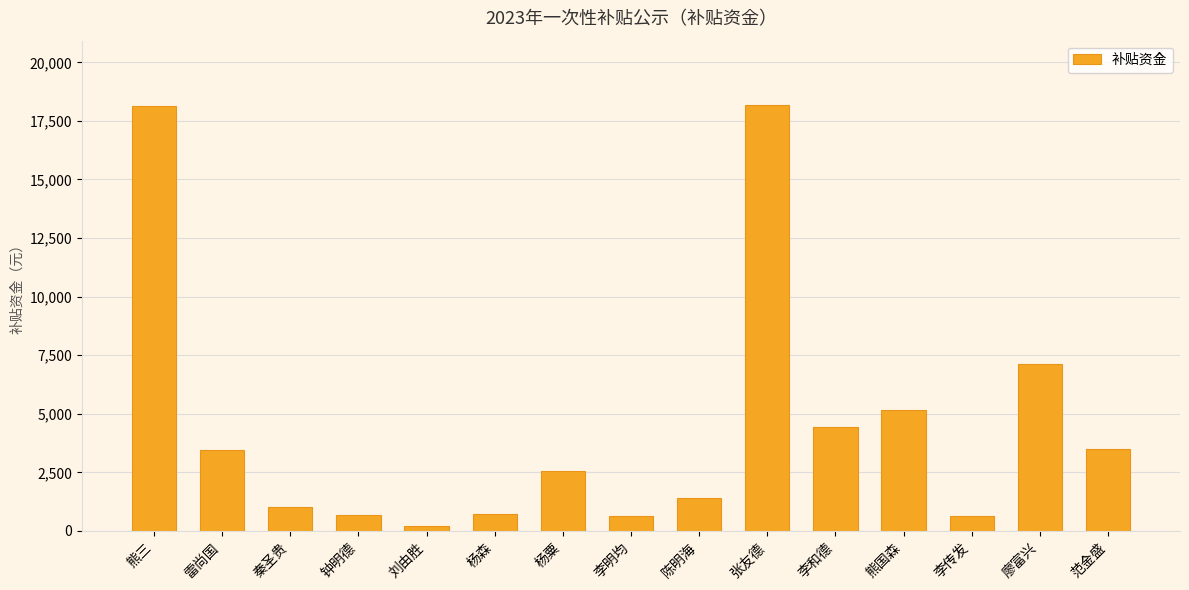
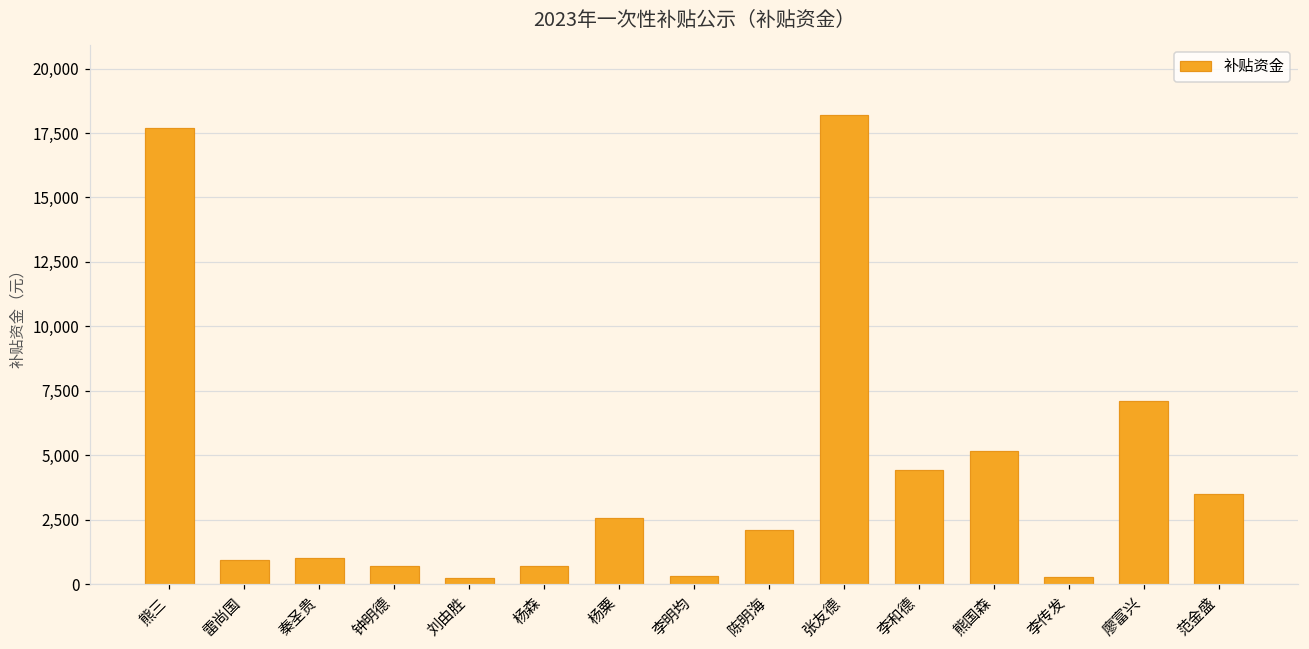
熊三: 18,100 -> 17,700
雷尚国: 3,400 -> 900
李明均: 700 -> 300
陈明海: 1,400 -> 2,100
李传发: 600 -> 300
